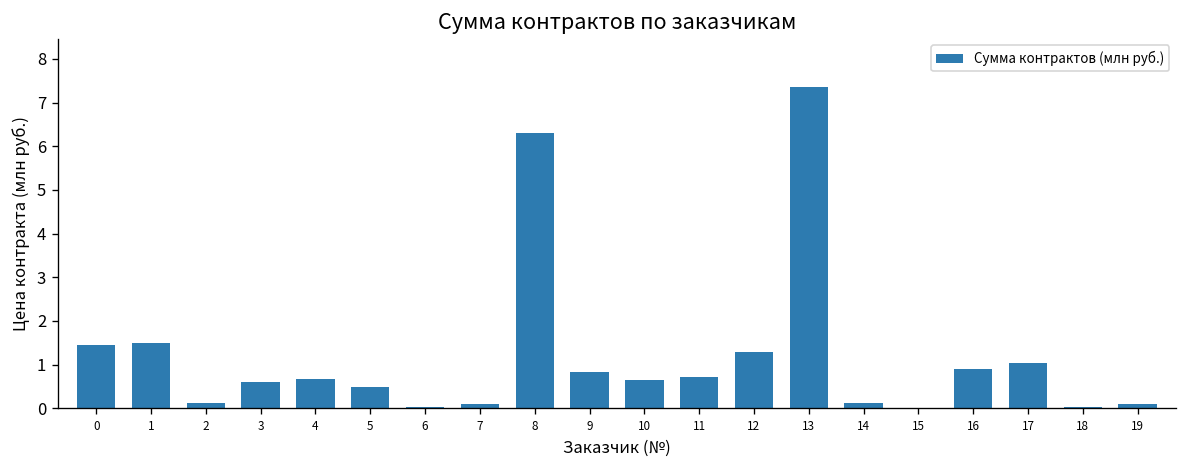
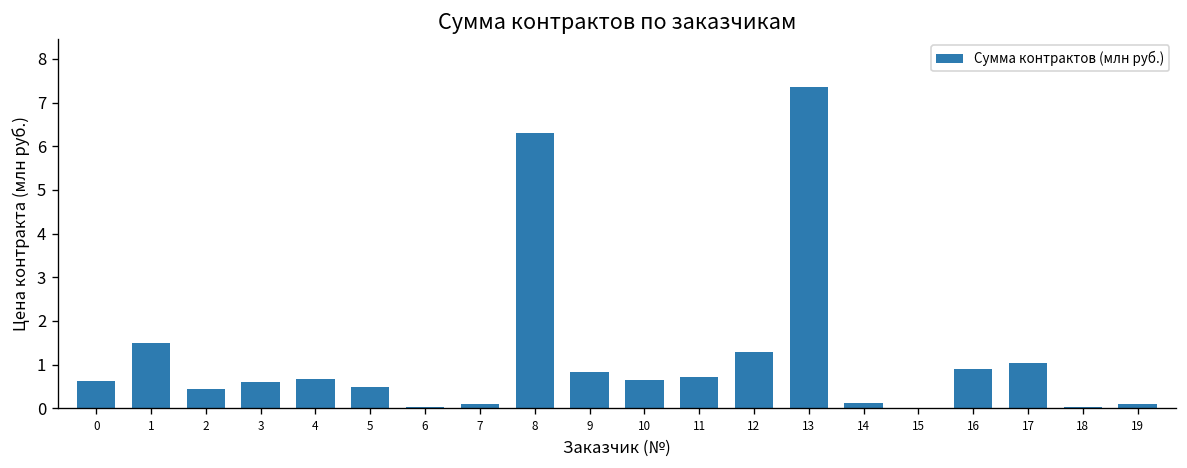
0: 1.4 -> 0.6
2: 0.1 -> 0.4
